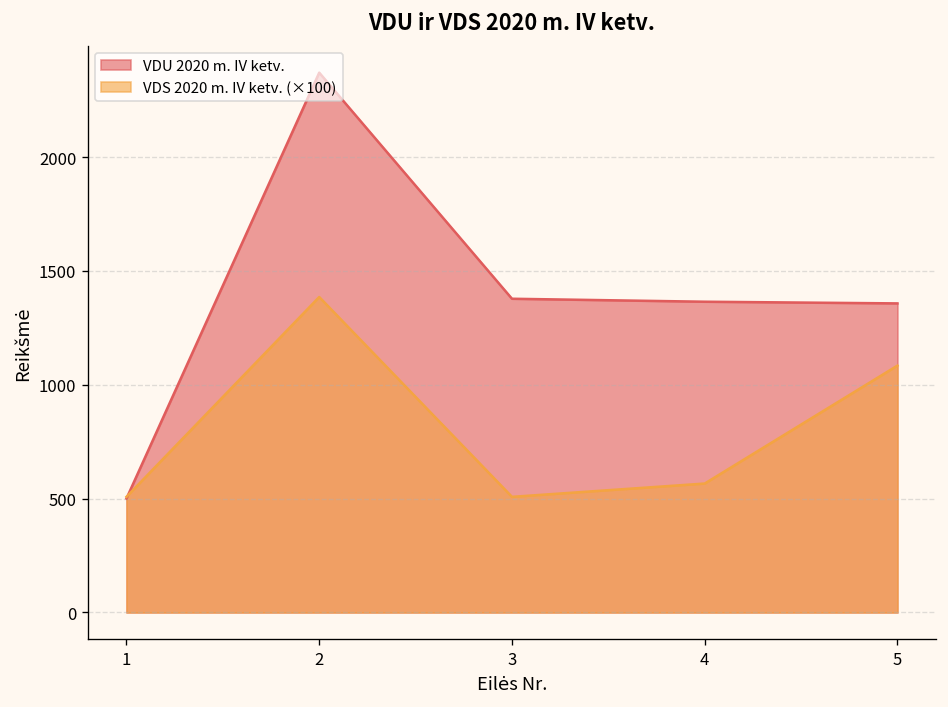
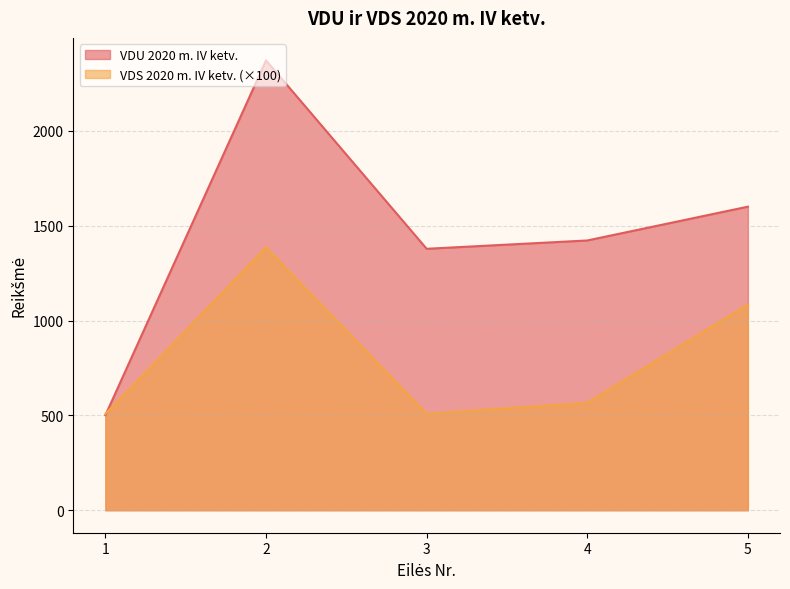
VDU 2020 m. IV ketv., 4: 1370 -> 1420
VDU 2020 m. IV ketv., 5: 1360 -> 1600
